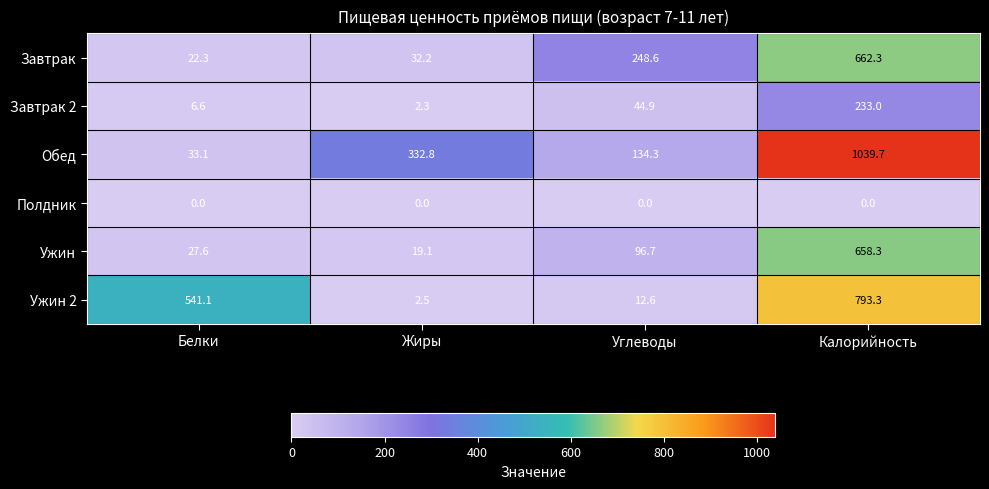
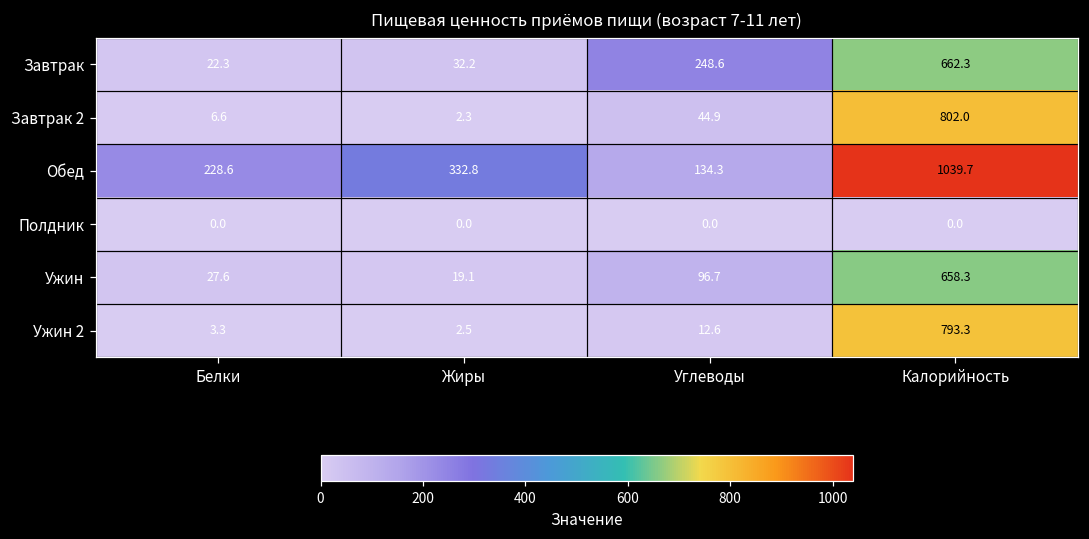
Завтрак 2, Калорийность: 233.0 -> 802.0
Обед, Белки: 33.1 -> 228.6
Ужин 2, Белки: 541.1 -> 3.3
